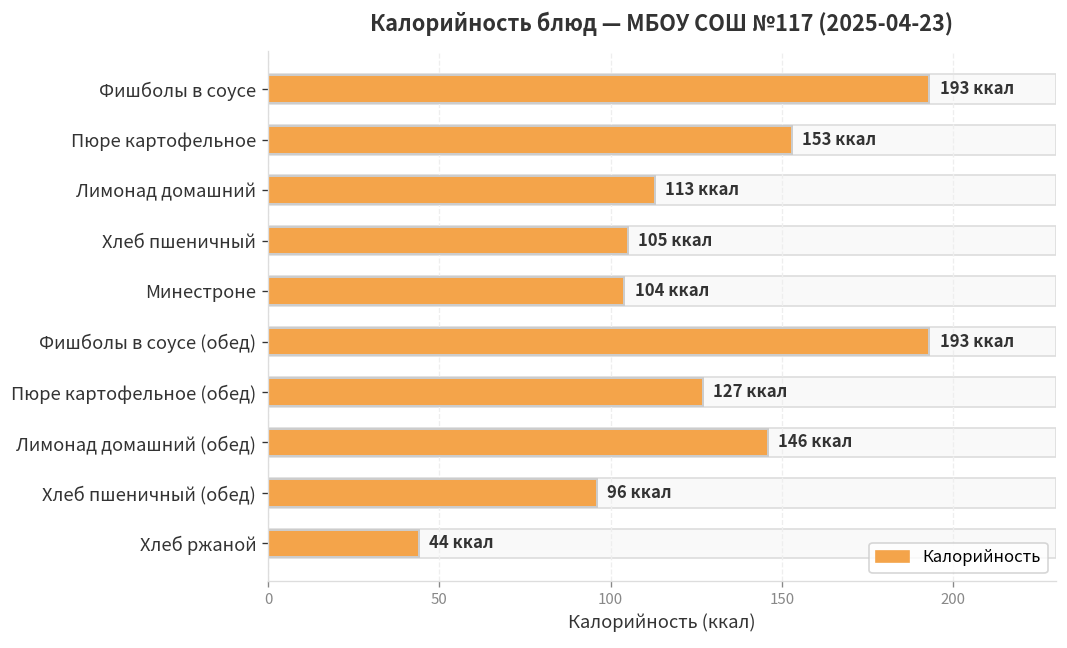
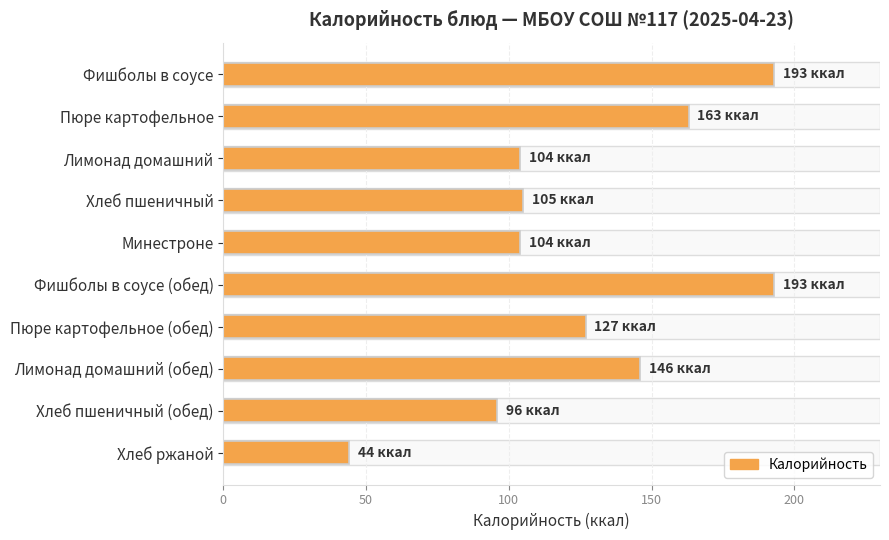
Пюре картофельное: 153 -> 163
Лимонад домашний: 113 -> 104
